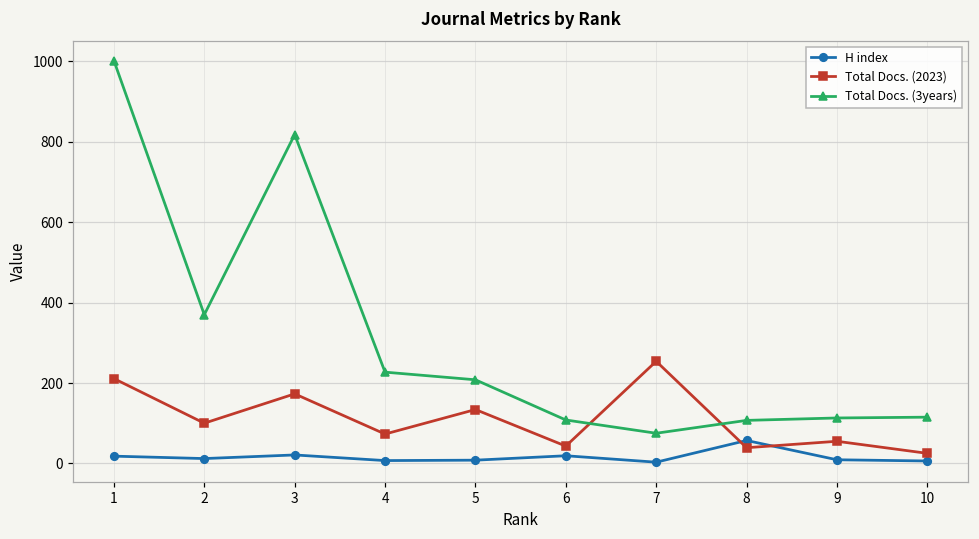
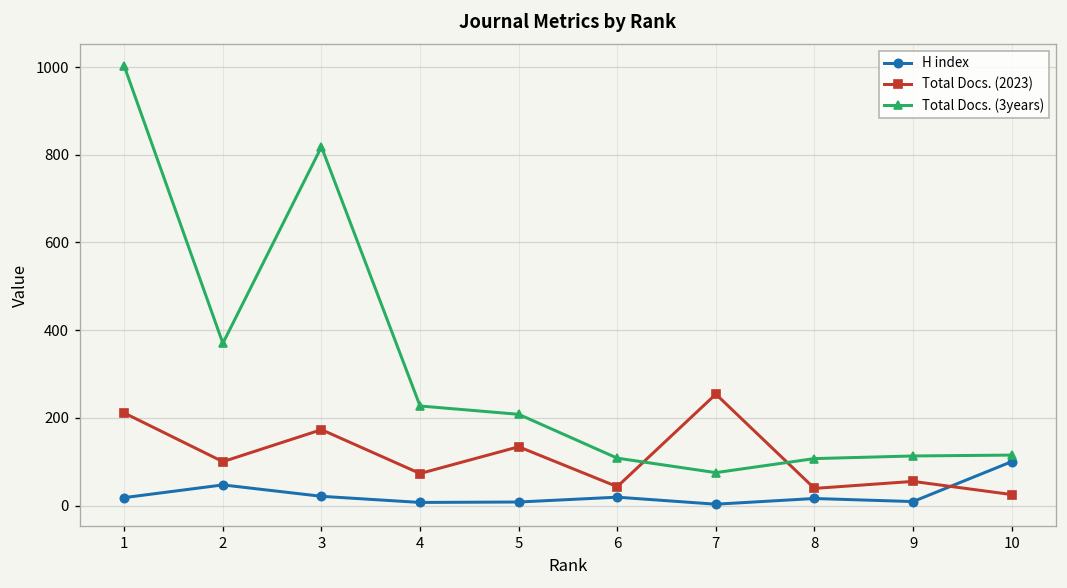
H index, 2: 10 -> 50
H index, 8: 60 -> 20
H index, 10: 10 -> 100
